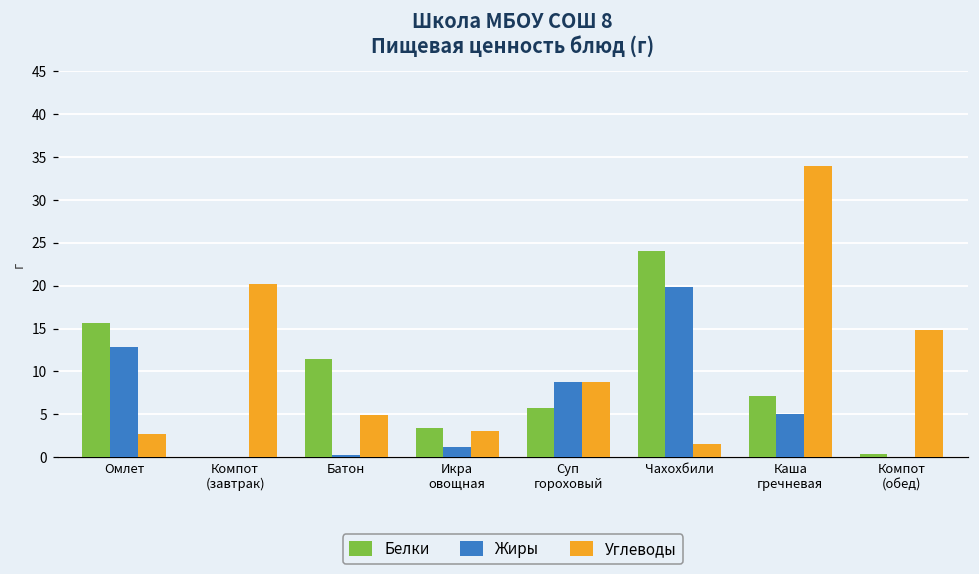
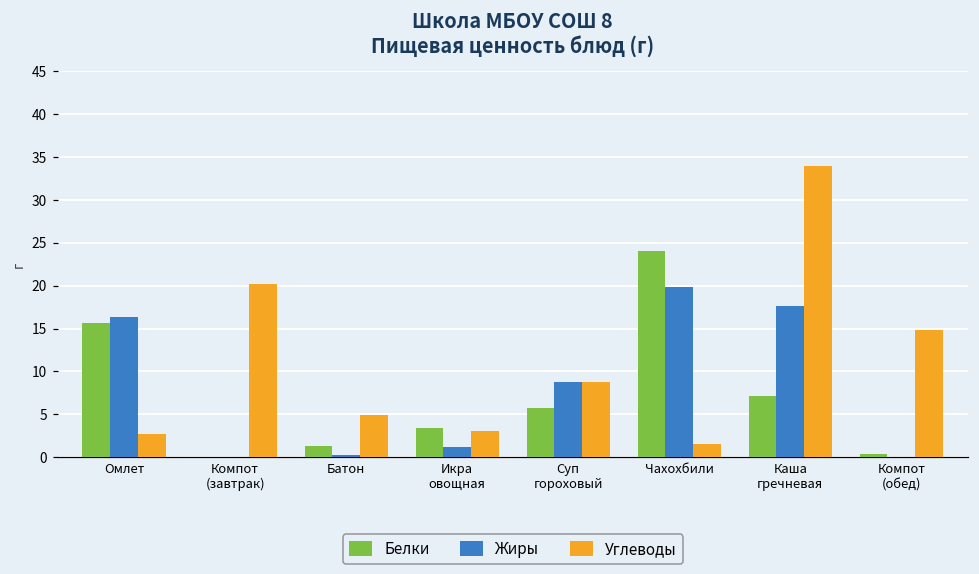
Жиры, Омлет: 13 -> 16
Белки, Батон: 12 -> 1
Жиры, Каша гречневая: 5 -> 18
